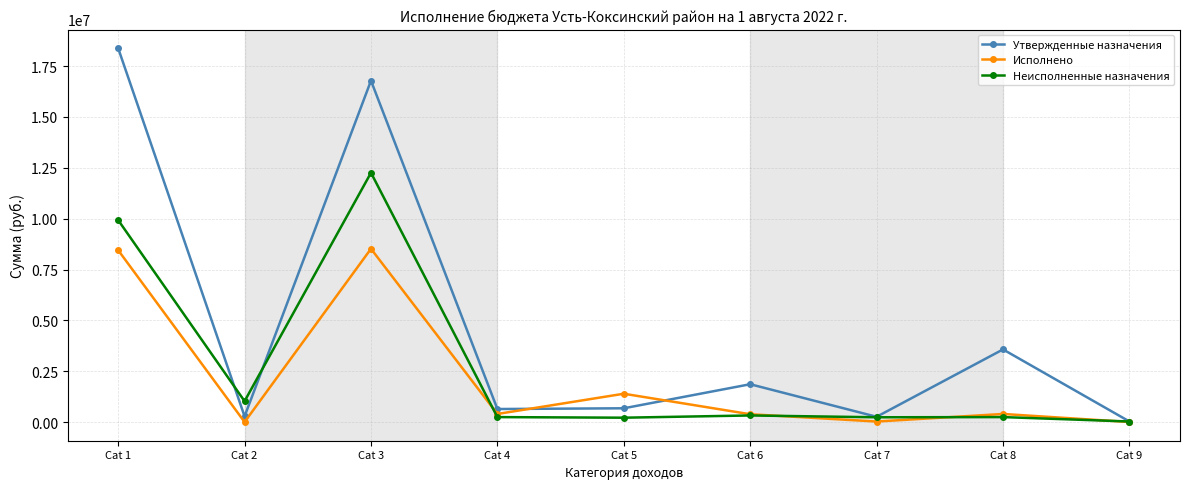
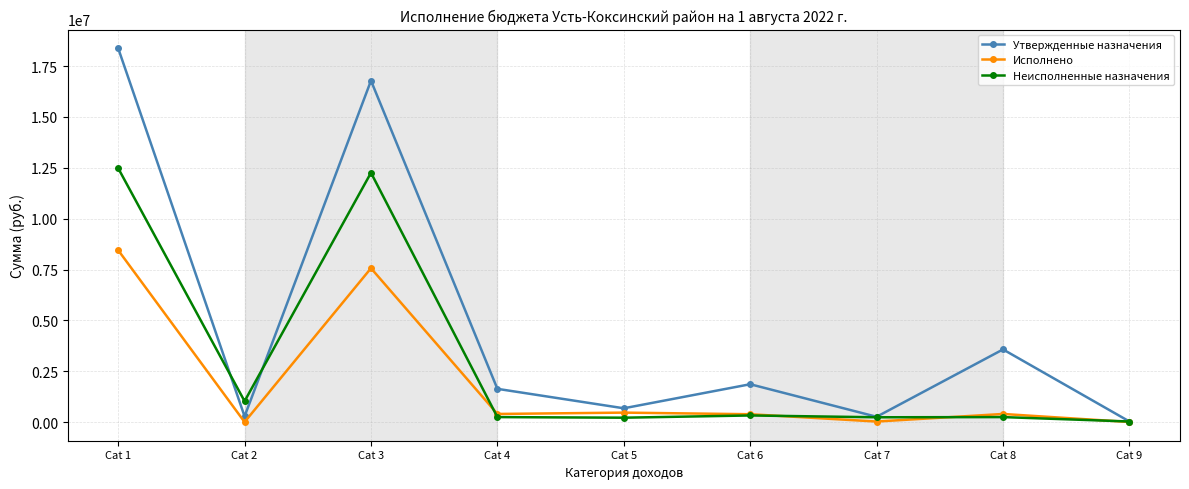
Неисполненные назначения, Cat 1: 9900000 -> 12500000
Исполнено, Cat 3: 8500000 -> 7600000
Утвержденные назначения, Cat 4: 600000 -> 1600000
Исполнено, Cat 5: 1400000 -> 500000
